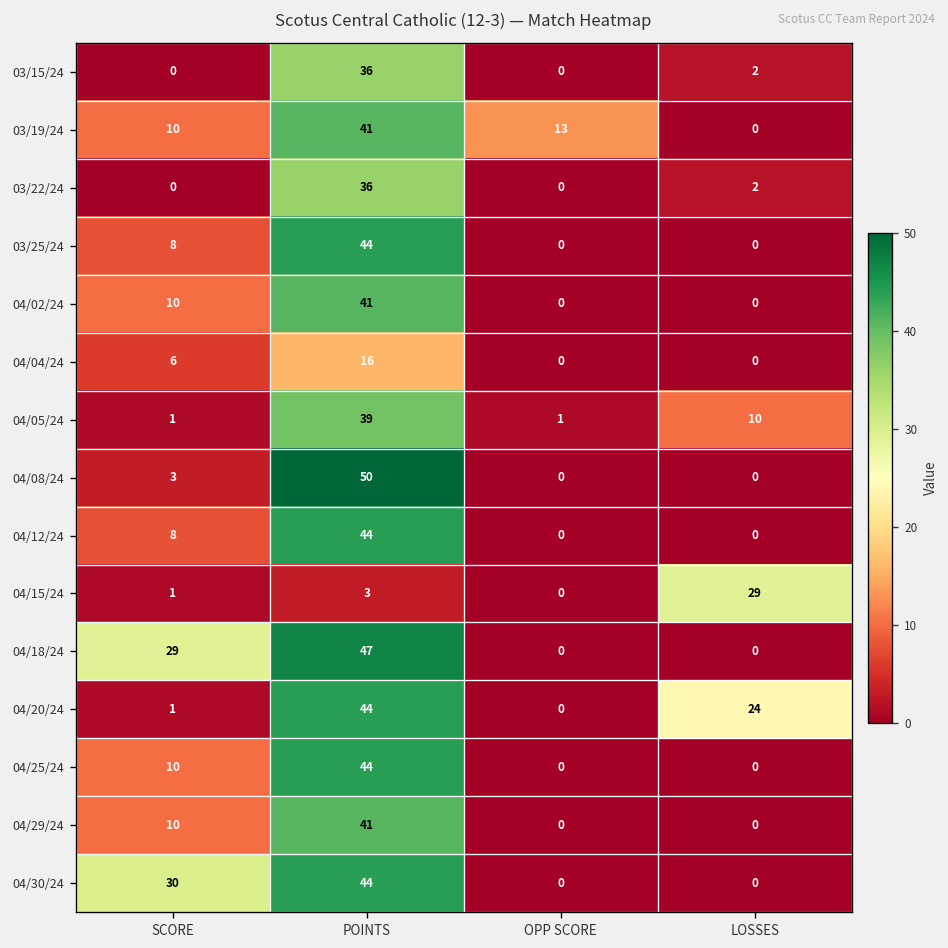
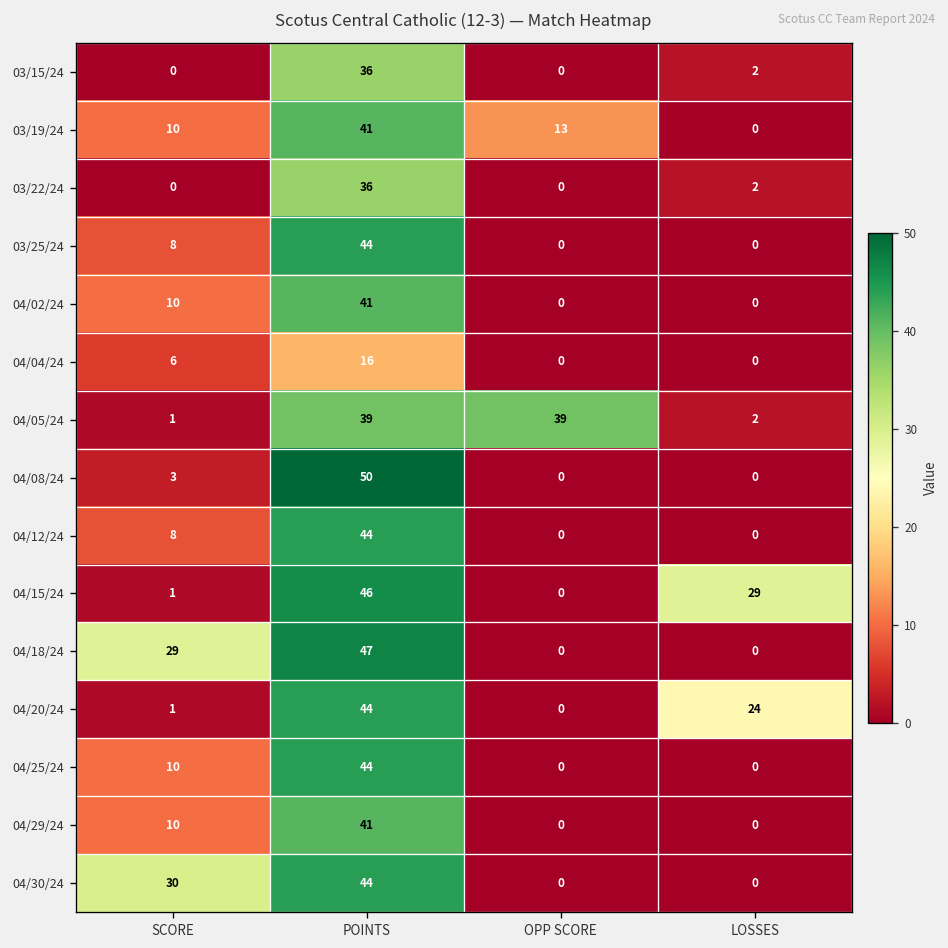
04/05/24, OPP SCORE: 1 -> 39
04/05/24, LOSSES: 10 -> 2
04/15/24, POINTS: 3 -> 46
